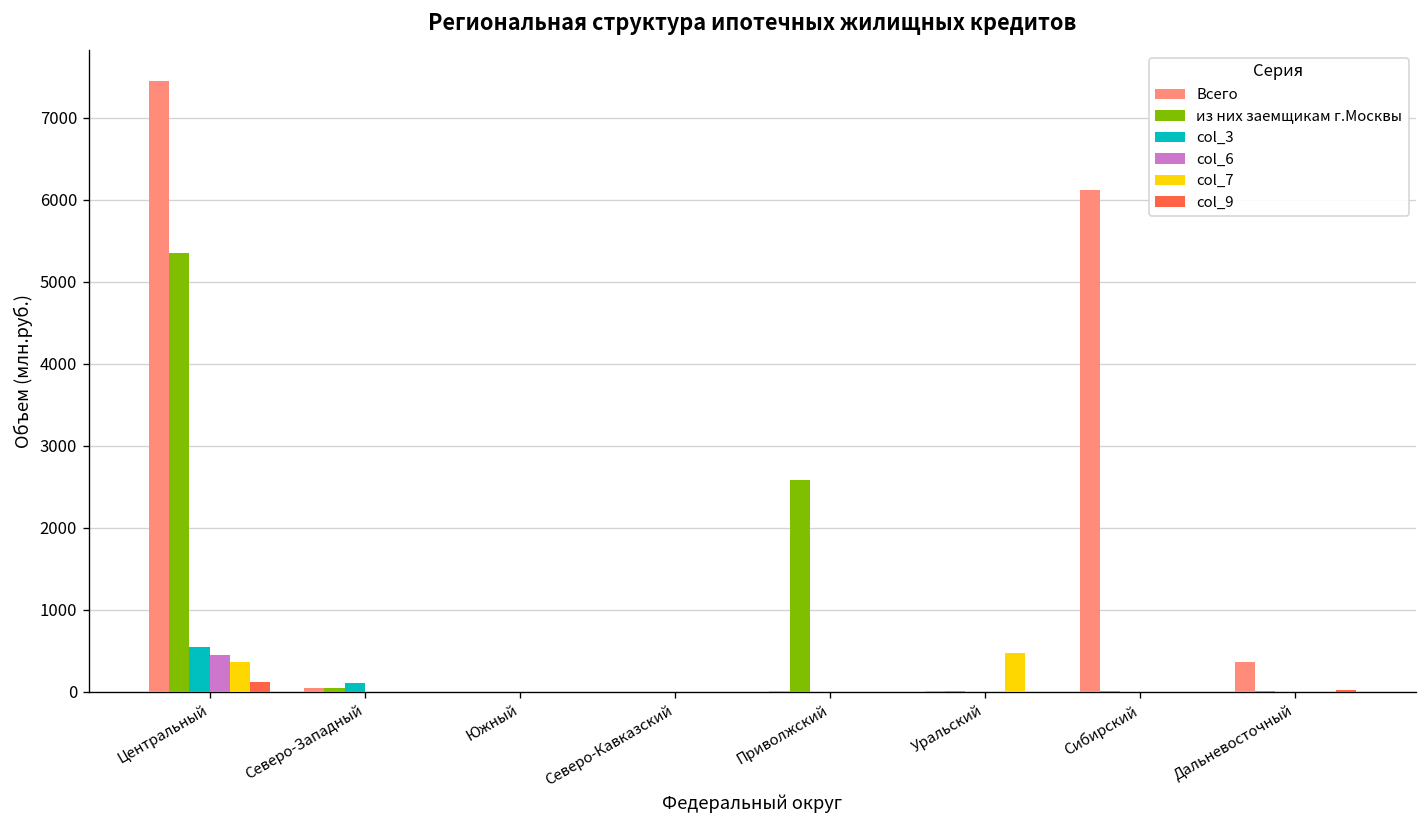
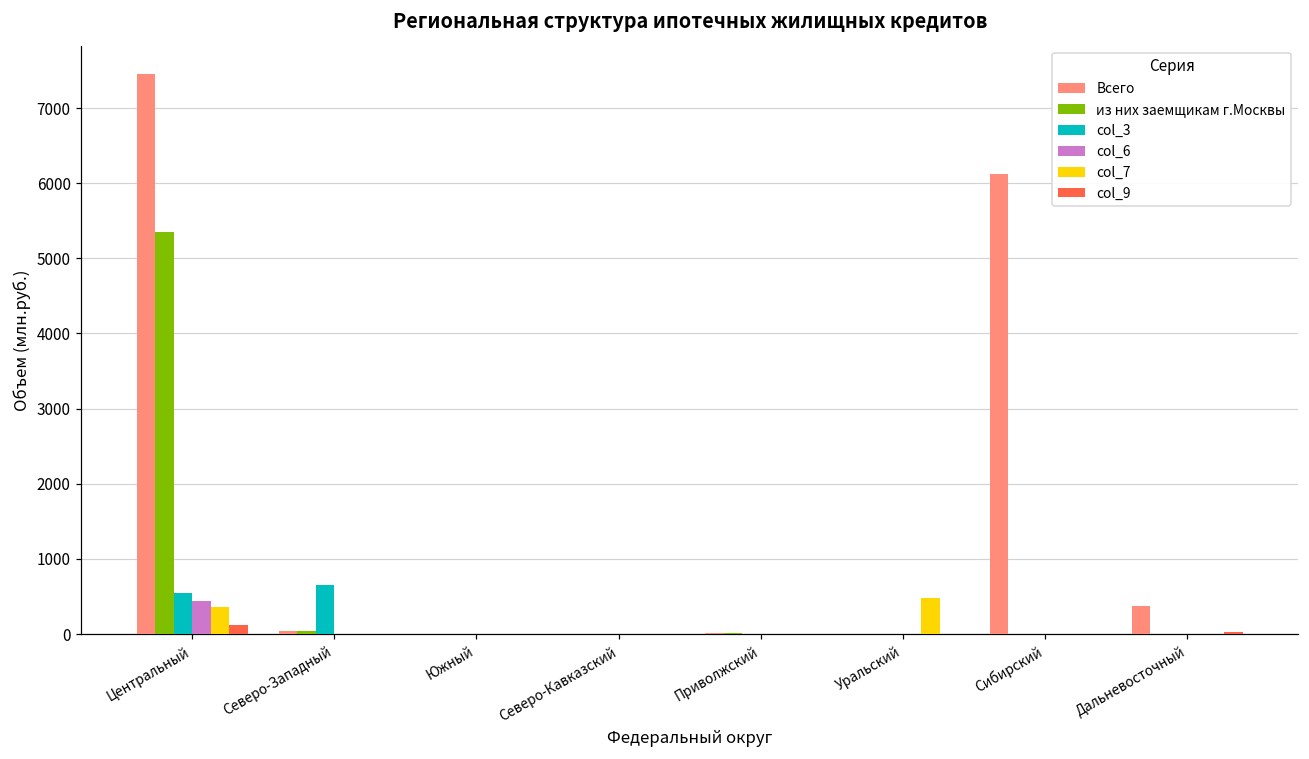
col_3, Северо-Западный: 100 -> 700
из них заемщикам г.Москвы, Приволжский: 2600 -> 0
